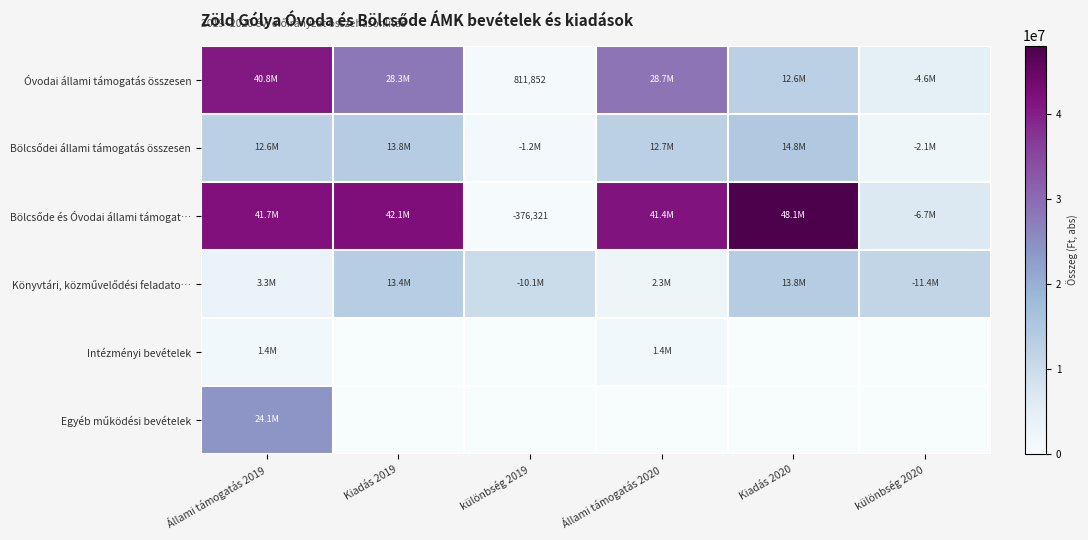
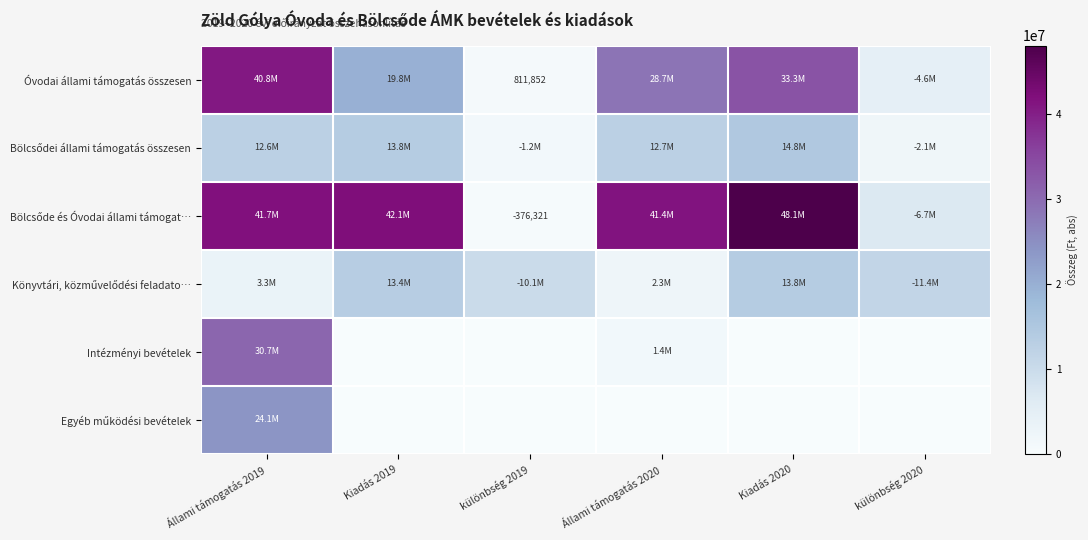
Óvodai állami támogatás összesen, Kiadás 2019: 28.3M -> 19.8M
Óvodai állami támogatás összesen, Kiadás 2020: 12.6M -> 33.3M
Intézményi bevételek, Állami támogatás 2019: 1.4M -> 30.7M
